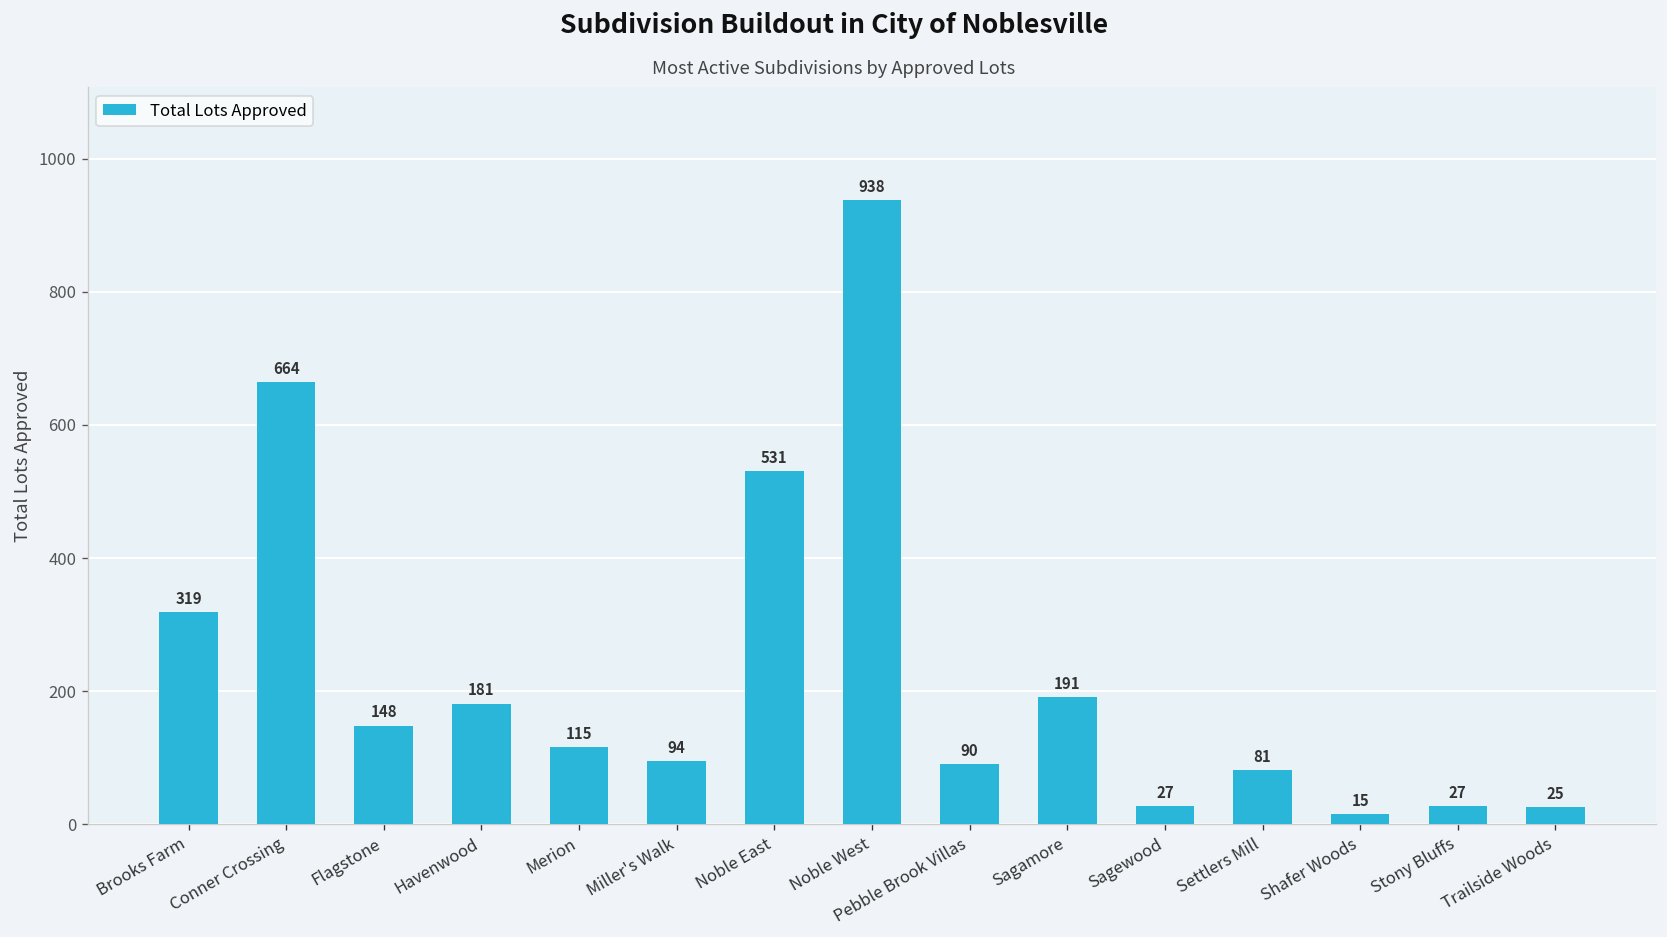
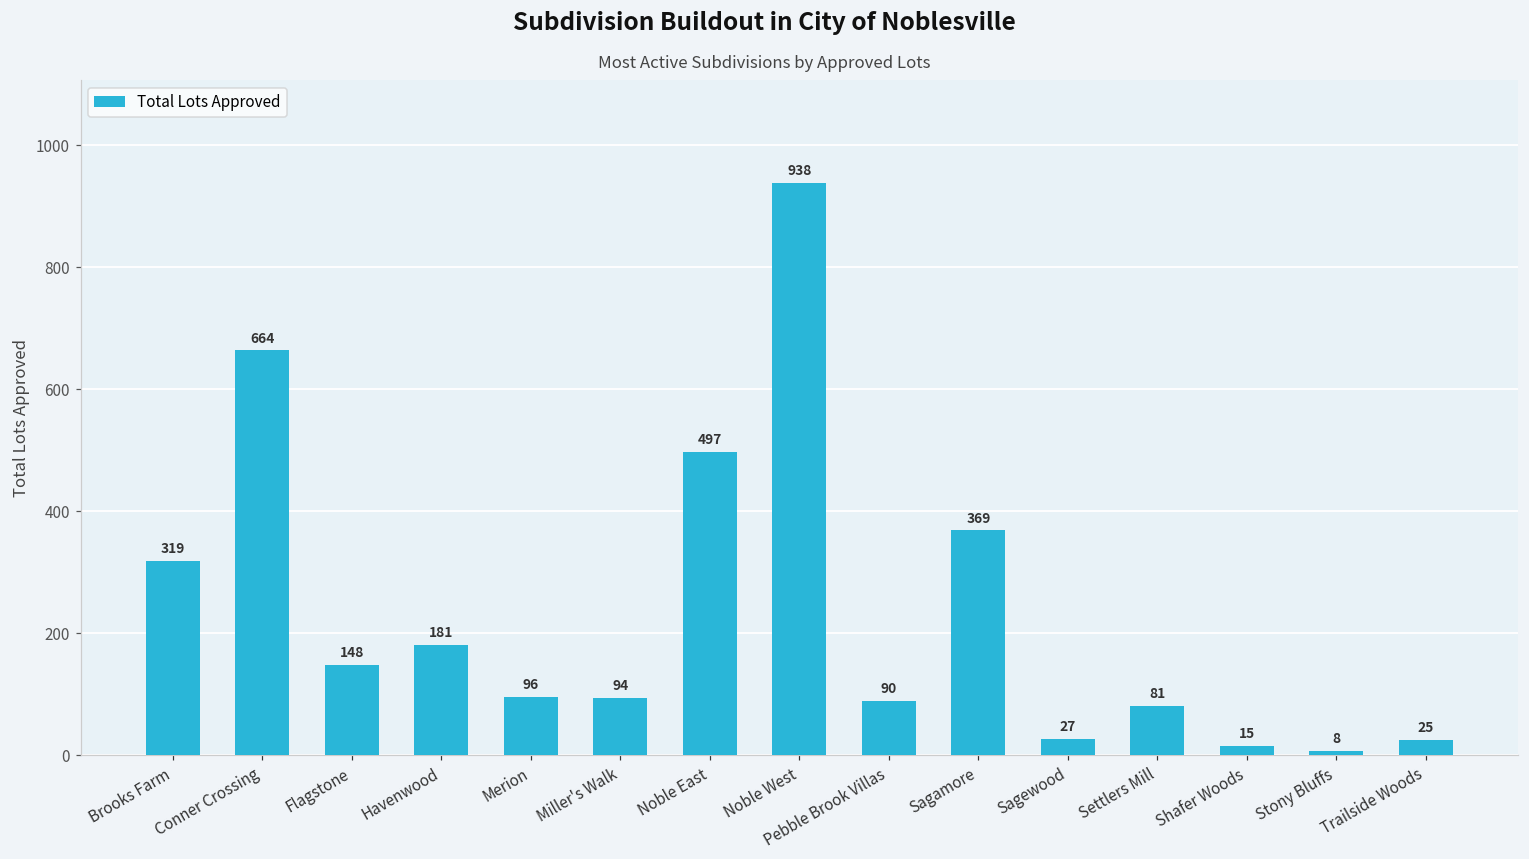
Merion: 115 -> 96
Noble East: 531 -> 497
Sagamore: 191 -> 369
Stony Bluffs: 27 -> 8
